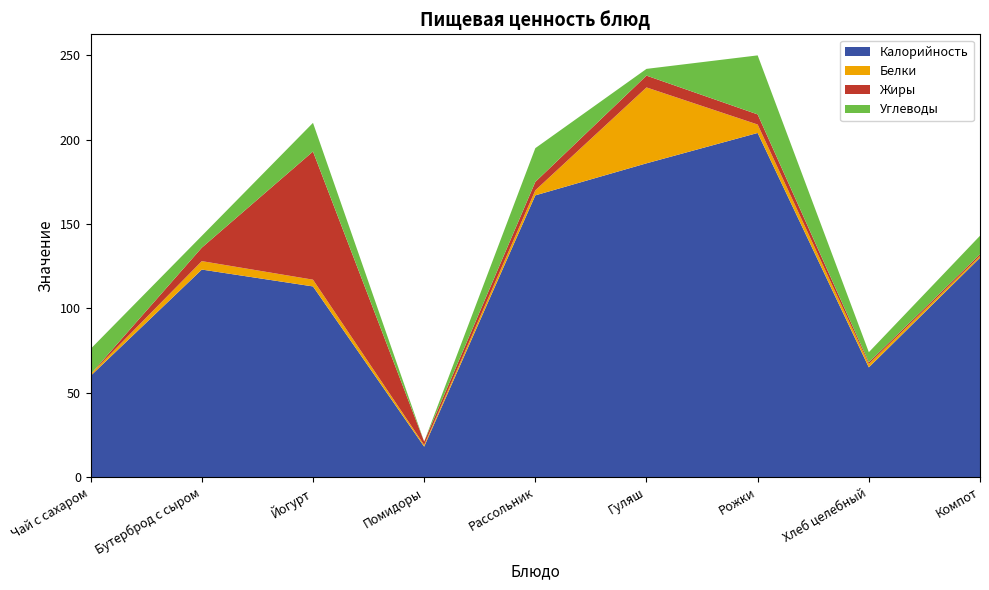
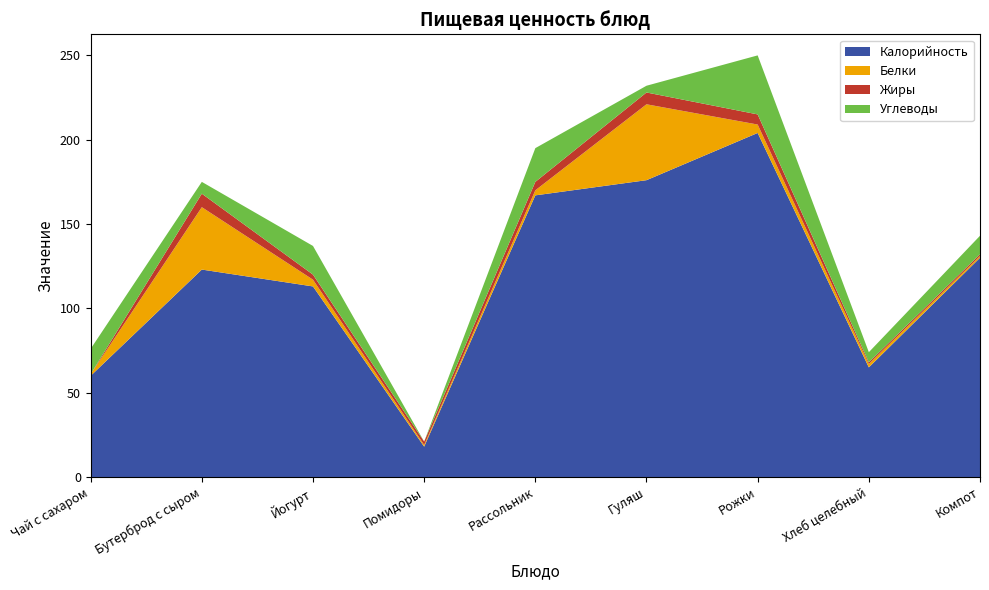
Белки, Бутерброд с сыром: 5 -> 37
Жиры, Йогурт: 76 -> 3
Калорийность, Гуляш: 186 -> 176
